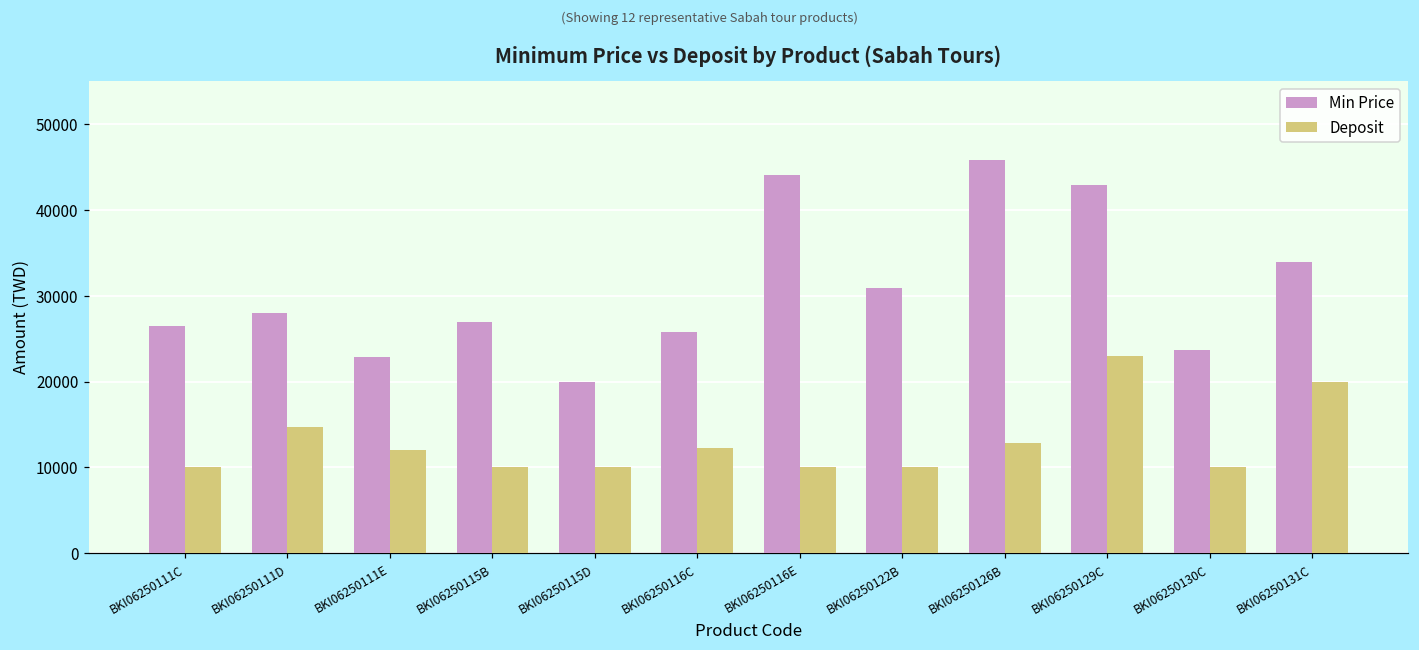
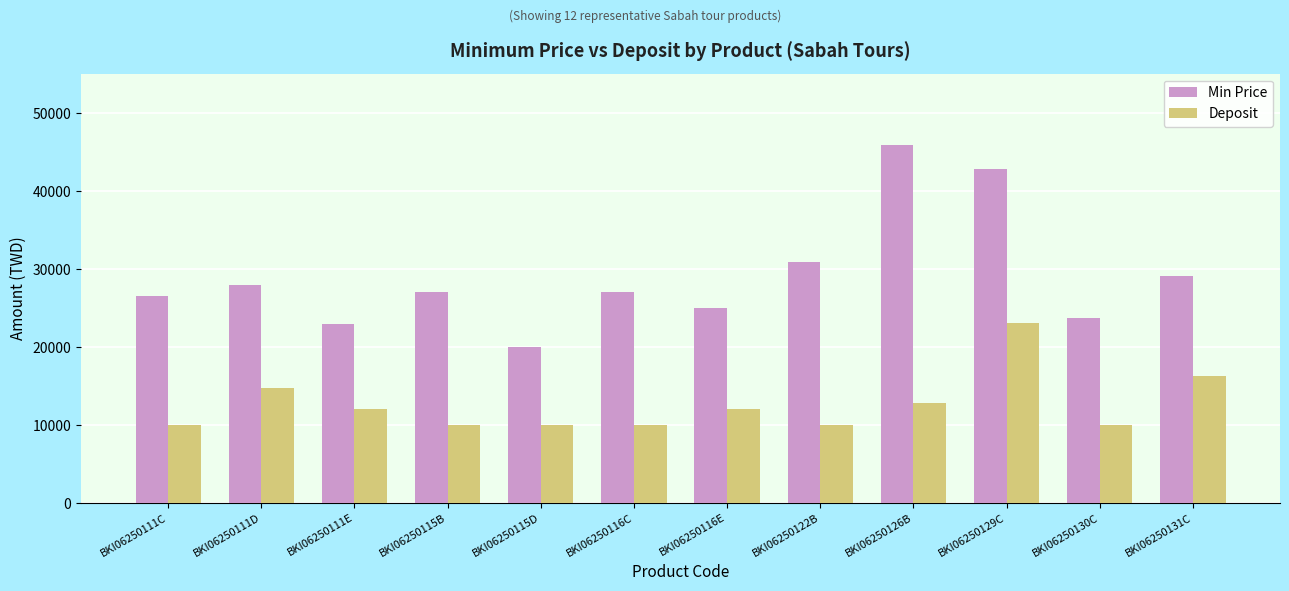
Min Price, BKI06250116C: 26000 -> 27000
Deposit, BKI06250116C: 12000 -> 10000
Min Price, BKI06250116E: 44000 -> 25000
Deposit, BKI06250116E: 10000 -> 12000
Min Price, BKI06250131C: 34000 -> 29000
Deposit, BKI06250131C: 20000 -> 16000
